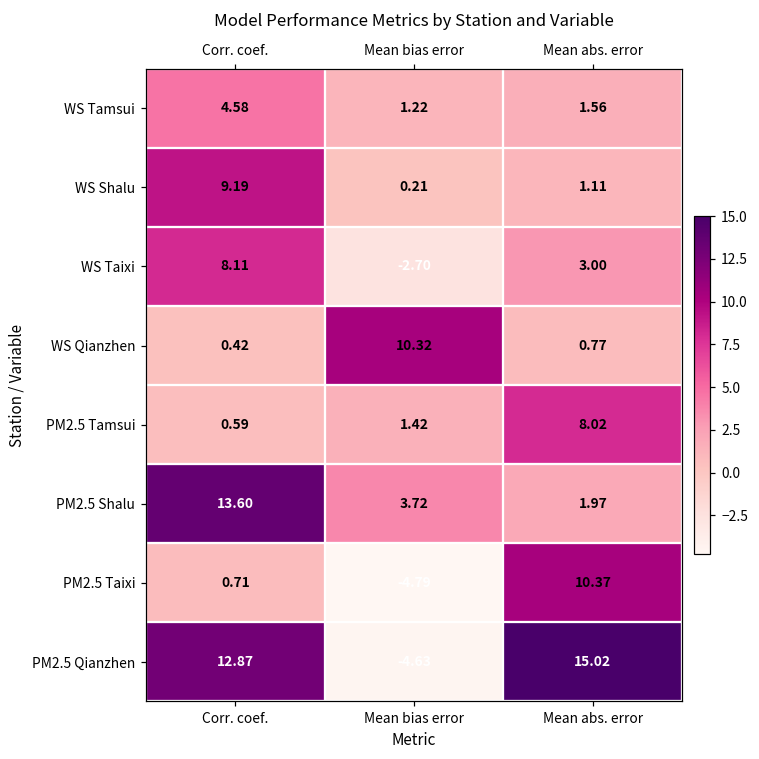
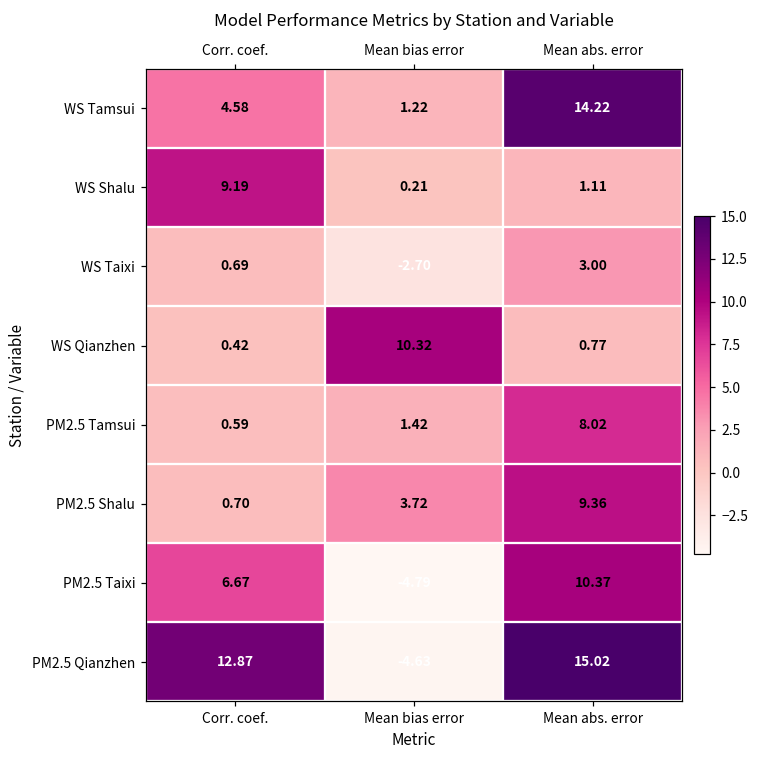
WS Tamsui, Mean abs. error: 1.56 -> 14.22
WS Taixi, Corr. coef.: 8.11 -> 0.69
PM2.5 Shalu, Corr. coef.: 13.60 -> 0.70
PM2.5 Shalu, Mean abs. error: 1.97 -> 9.36
PM2.5 Taixi, Corr. coef.: 0.71 -> 6.67
